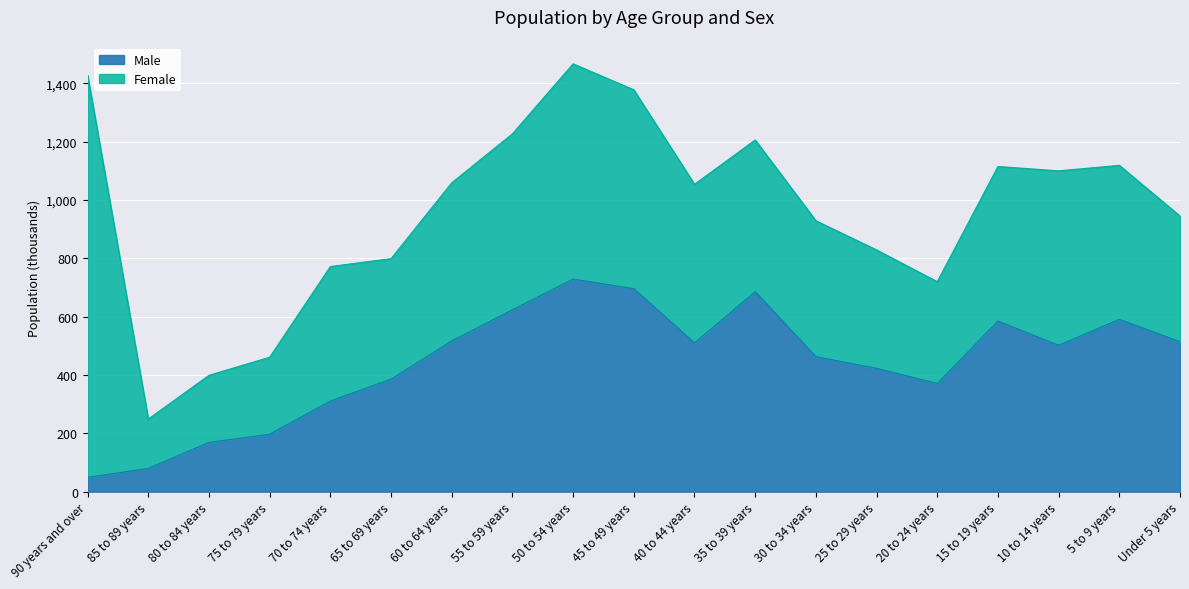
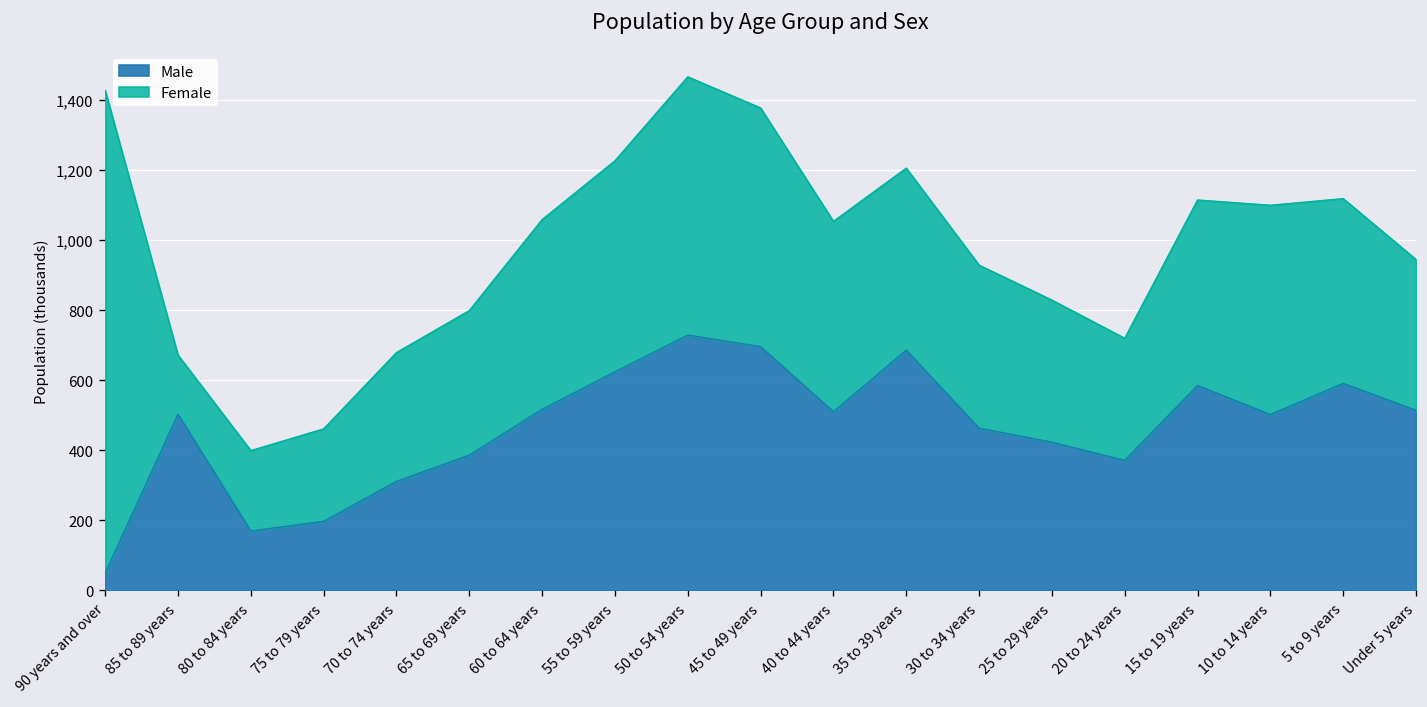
Male, 85 to 89 years: 80 -> 500
Female, 70 to 74 years: 460 -> 370
